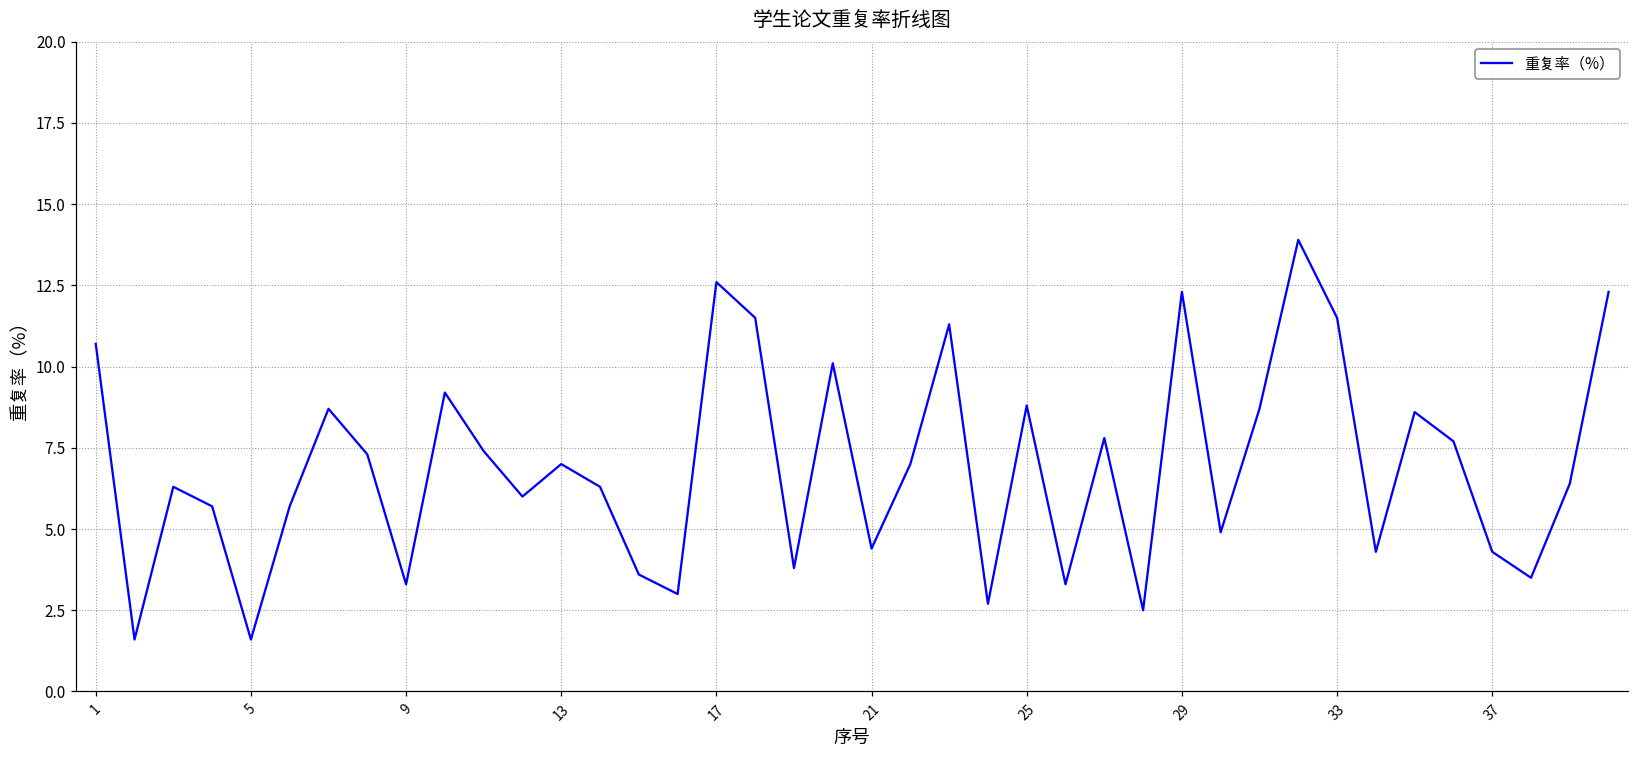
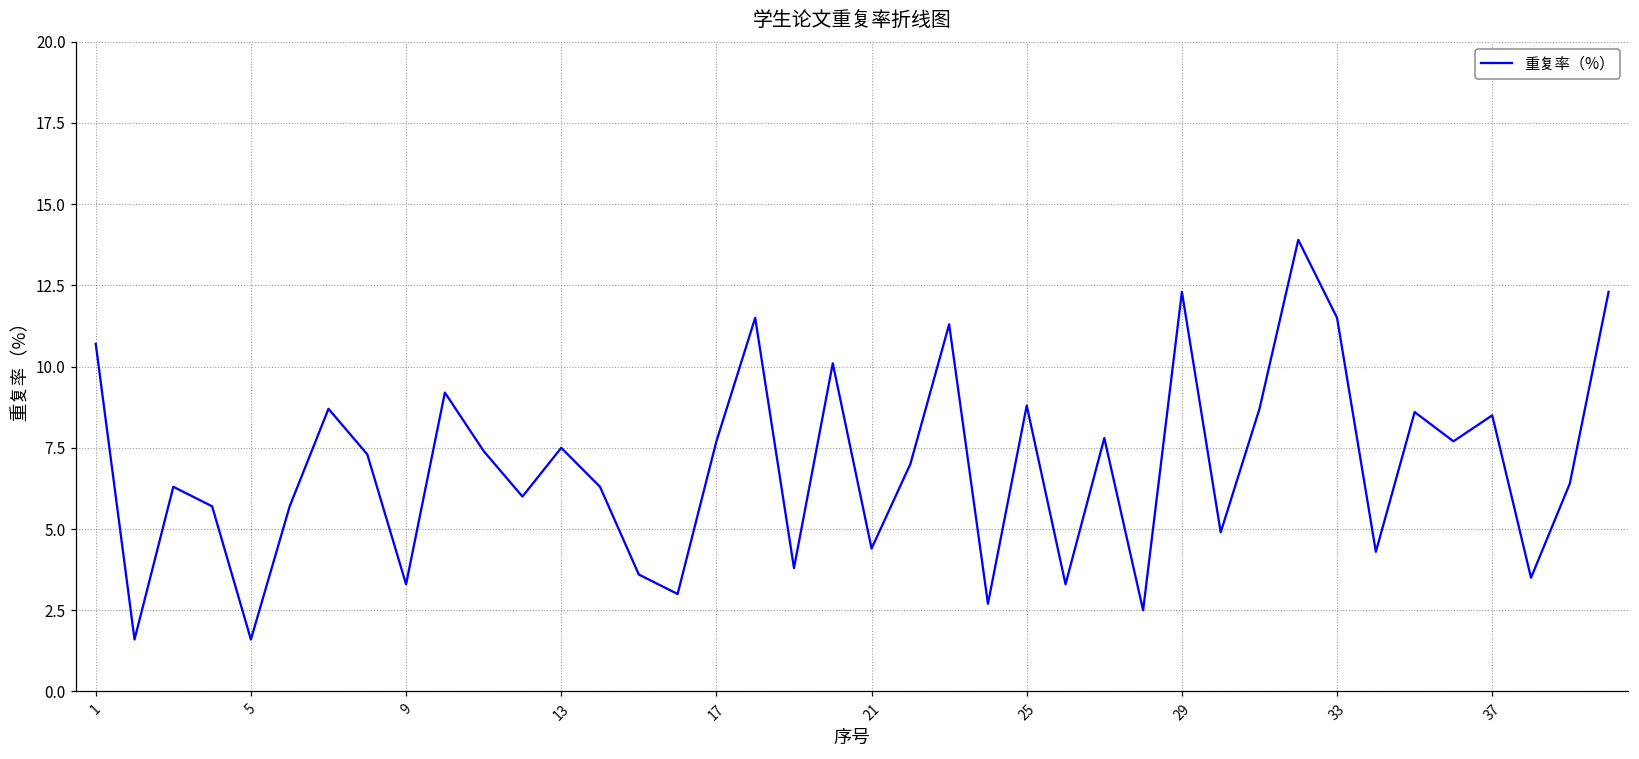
13: 7.0 -> 7.5
17: 12.6 -> 7.7
37: 4.3 -> 8.5
